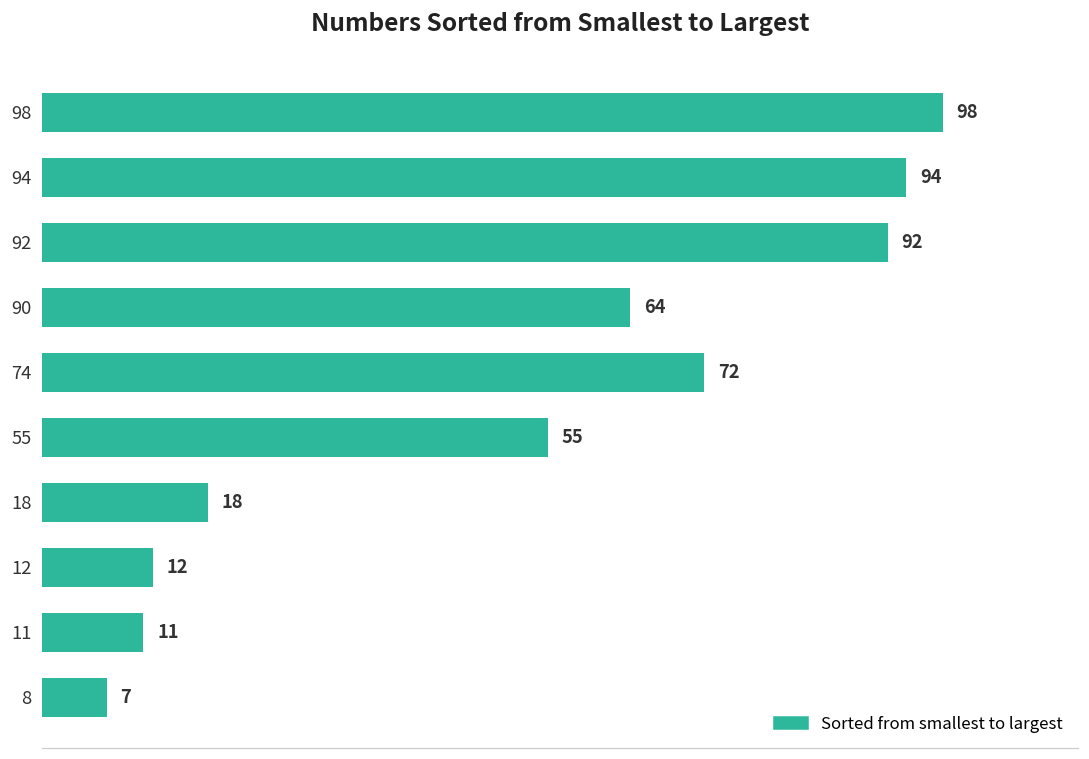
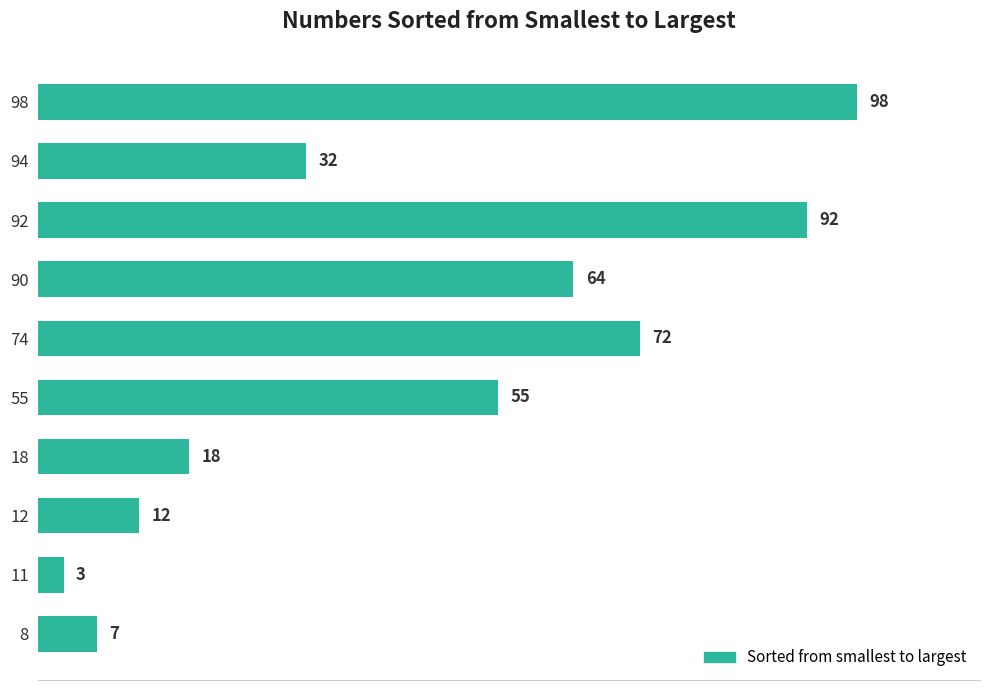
94: 94 -> 32
11: 11 -> 3
